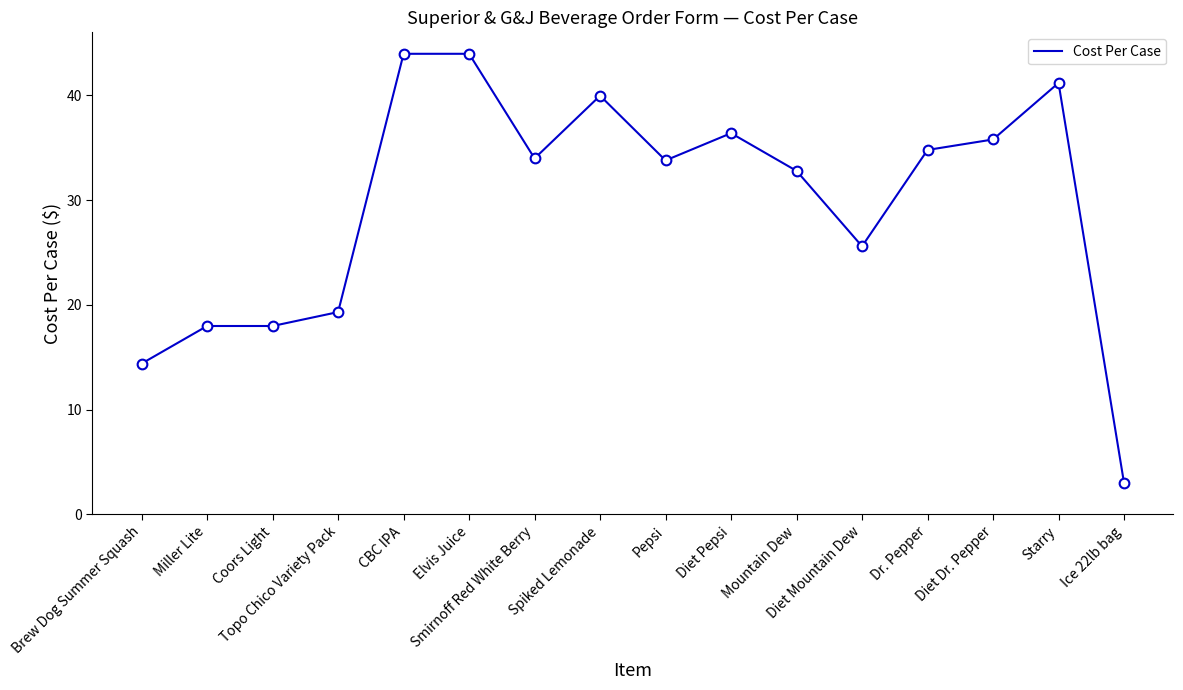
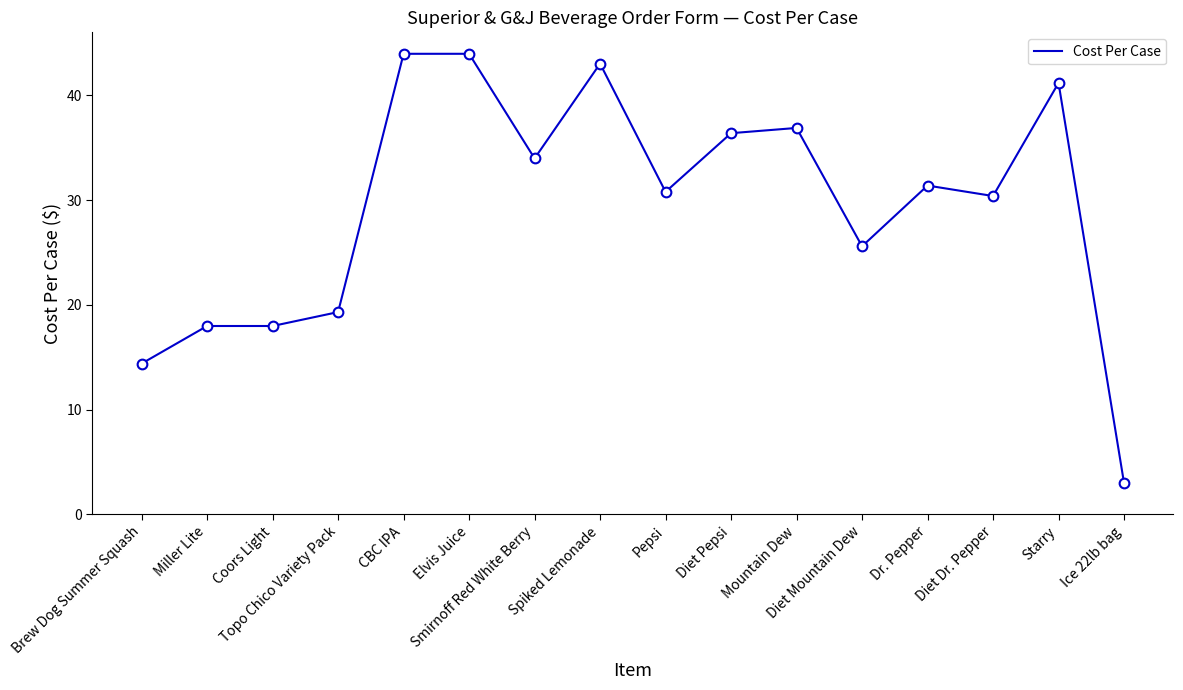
Spiked Lemonade: 40.0 -> 43.0
Pepsi: 33.8 -> 30.8
Mountain Dew: 32.8 -> 36.9
Dr. Pepper: 34.8 -> 31.4
Diet Dr. Pepper: 35.8 -> 30.4
